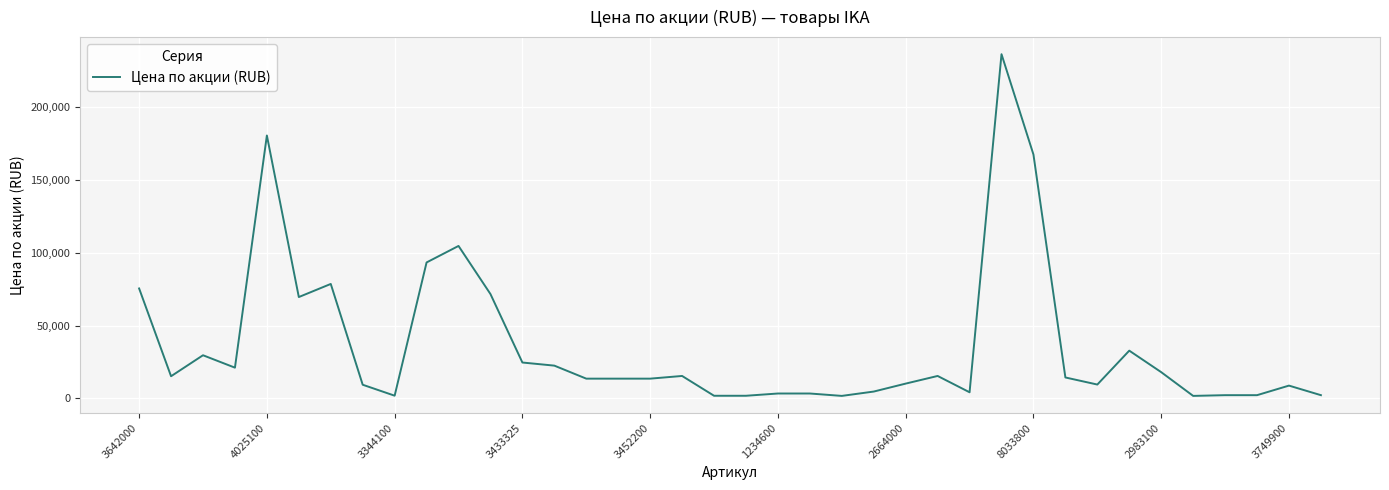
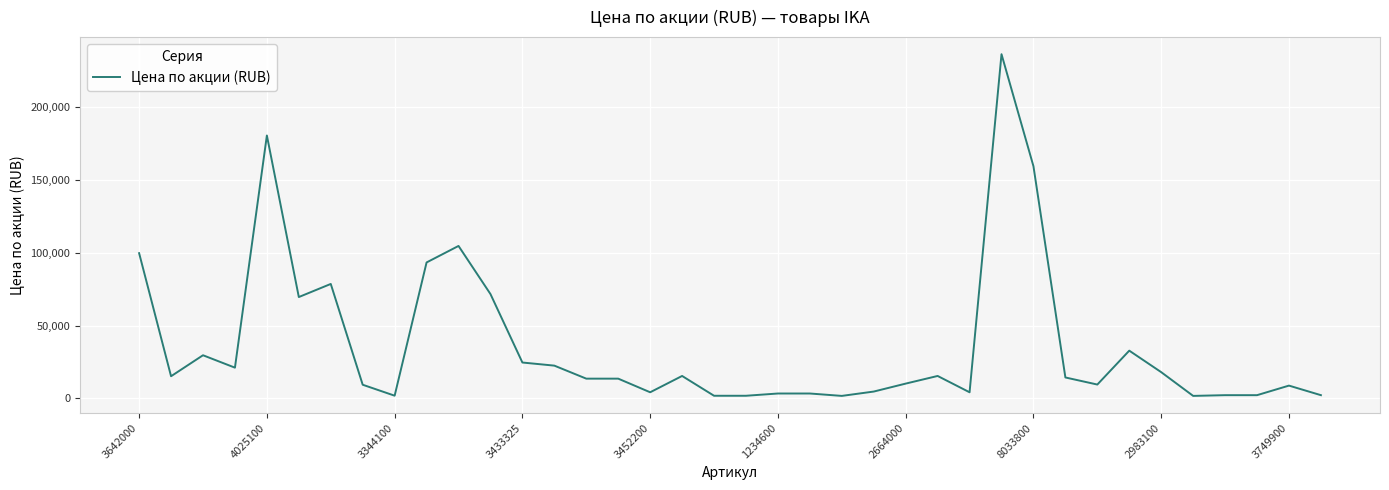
3642000: 75,000 -> 100,000
3452200: 13,000 -> 4,000
8033800: 168,000 -> 160,000
